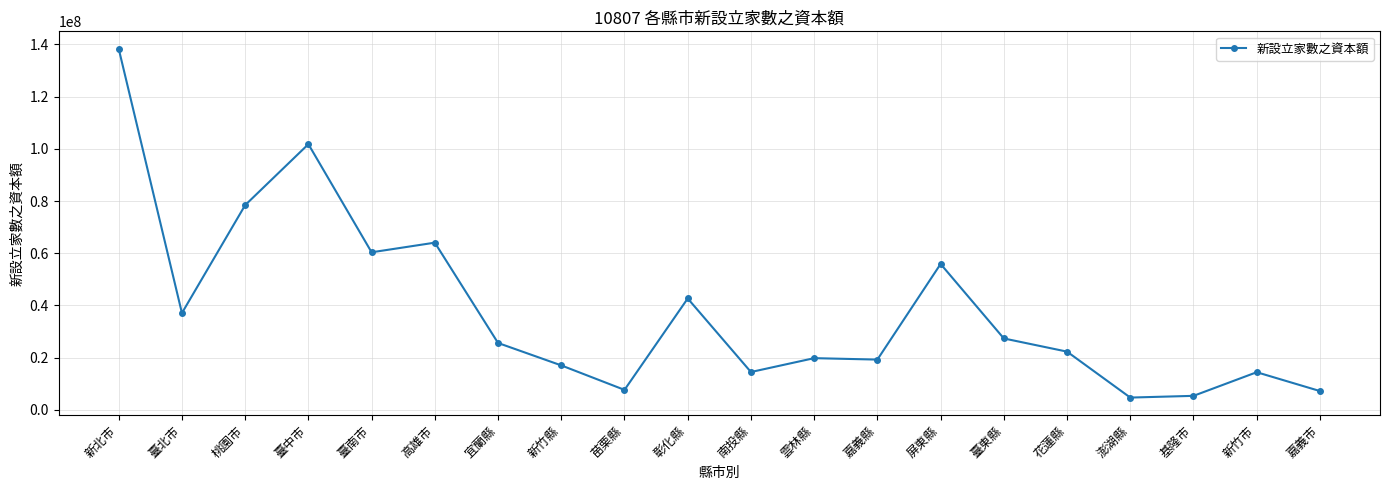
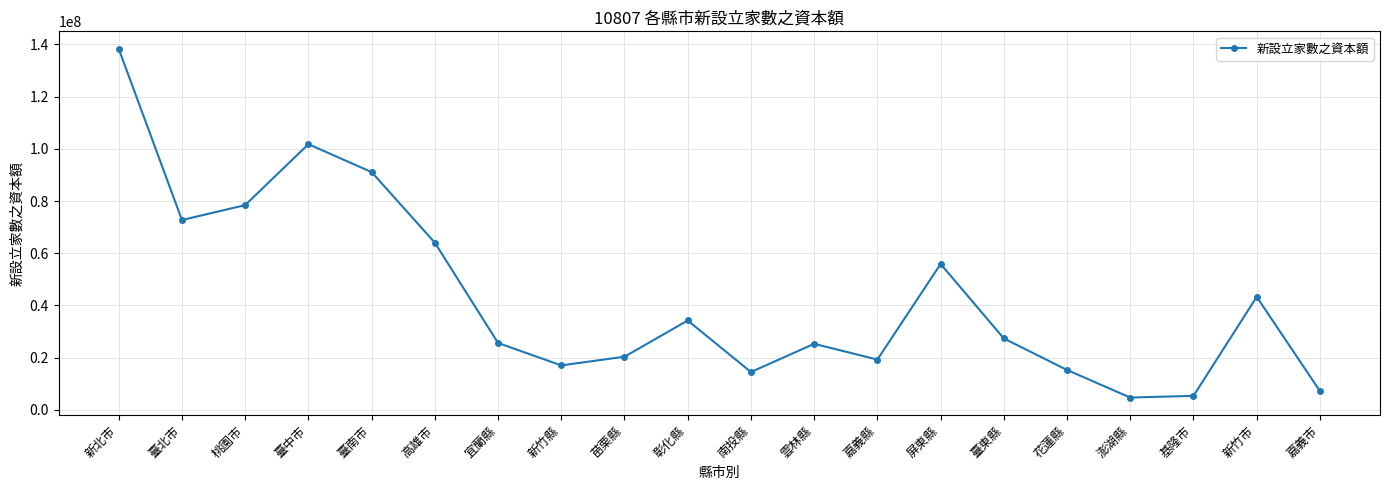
臺北市: 37000000 -> 73000000
臺南市: 60000000 -> 91000000
苗栗縣: 8000000 -> 20000000
彰化縣: 43000000 -> 34000000
雲林縣: 20000000 -> 25000000
花蓮縣: 22000000 -> 15000000
新竹市: 14000000 -> 43000000
